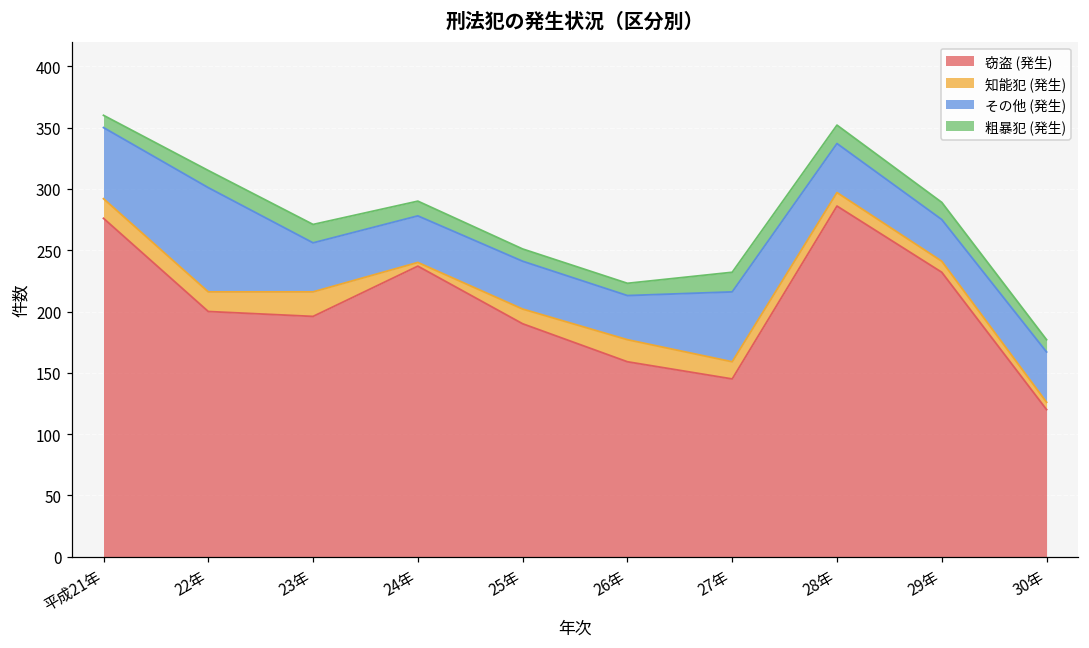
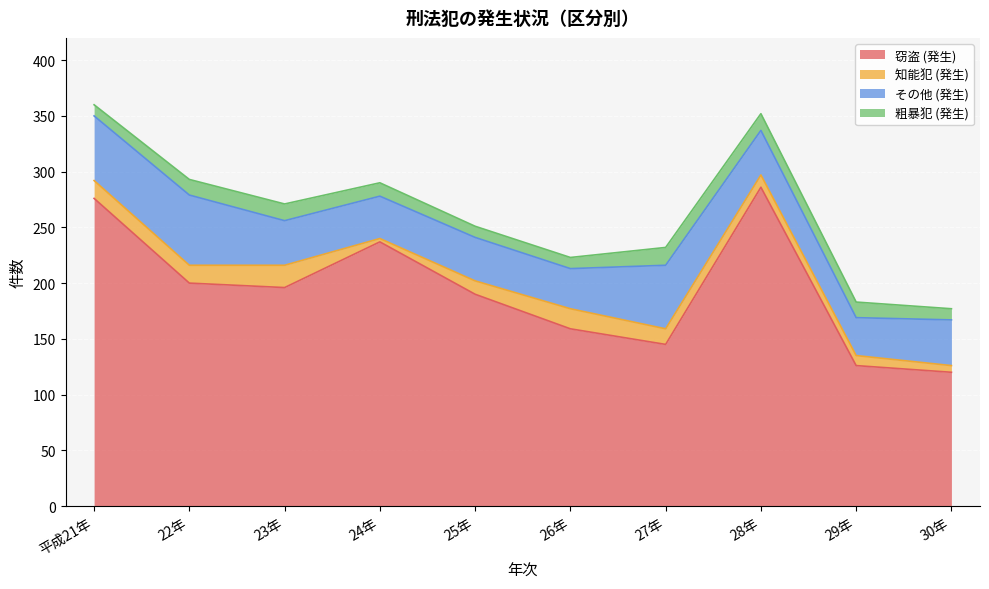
その他 (発生), 22年: 85 -> 63
窃盗 (発生), 29年: 232 -> 126
